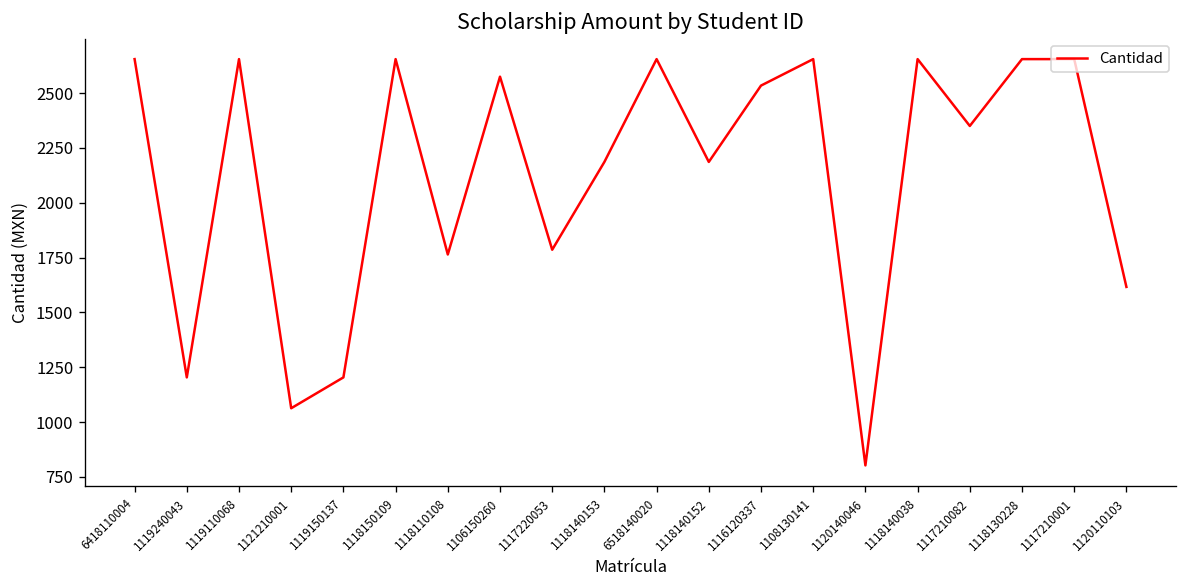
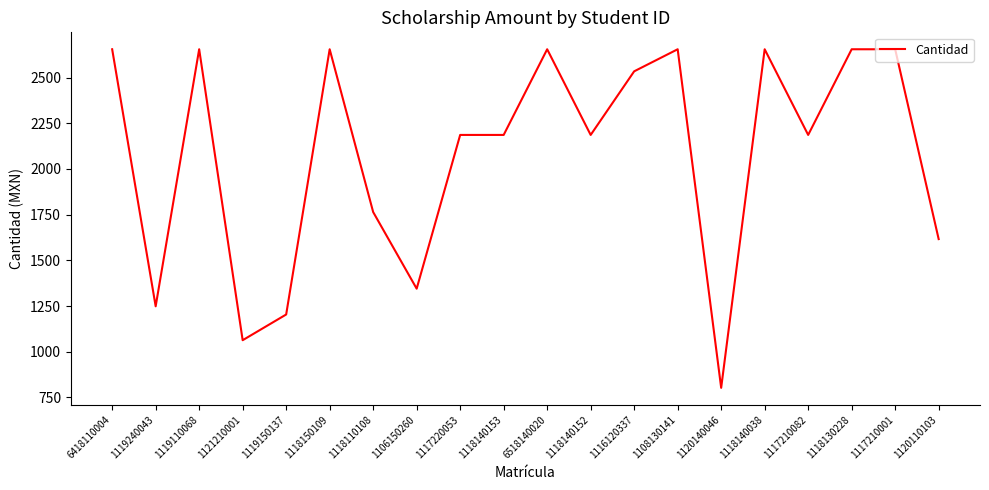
1119240043: 1200 -> 1250
1106150260: 2580 -> 1350
1117220053: 1790 -> 2190
1117210082: 2350 -> 2190
